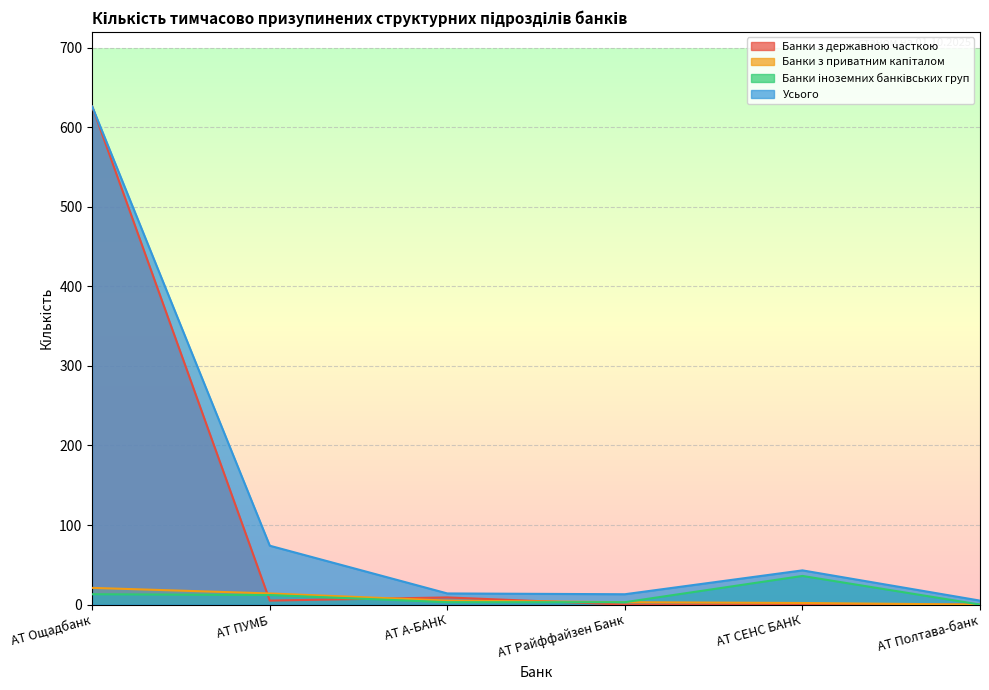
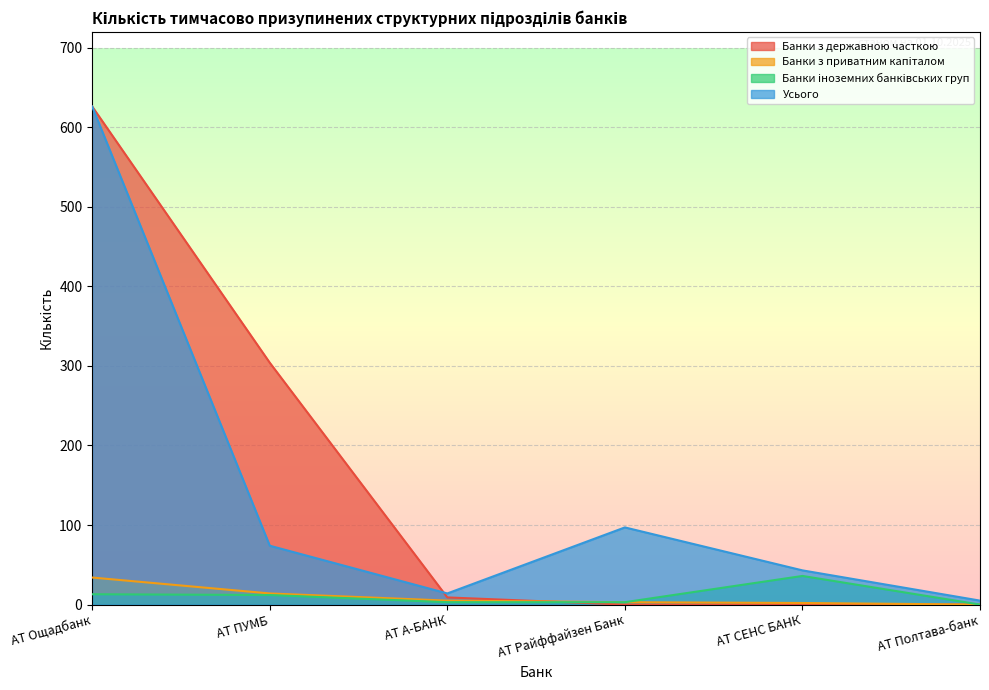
Банки з приватним капіталом, АТ Ощадбанк: 20 -> 30
Банки з державною часткою, АТ ПУМБ: 10 -> 300
Усього, АТ Райффайзен Банк: 10 -> 100
